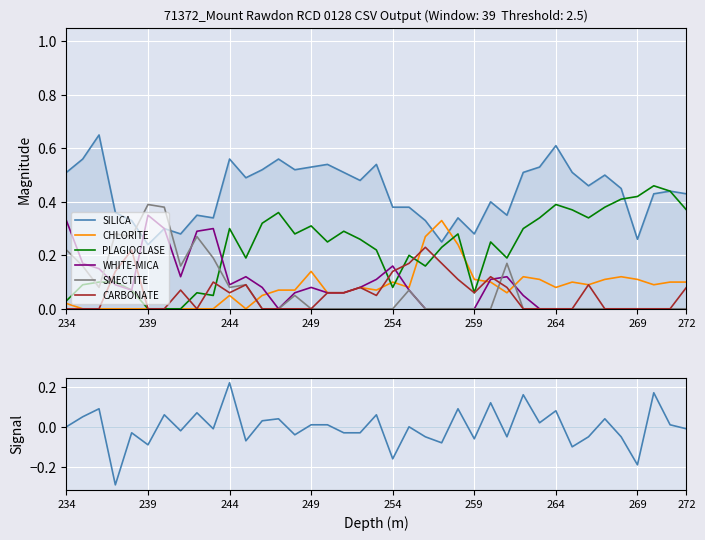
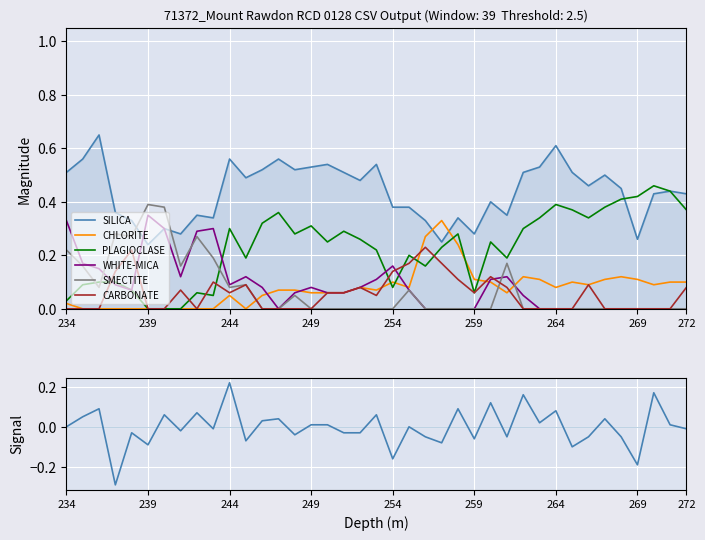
71372_Mount Rawdon RCD 0128 CSV Output (Window: 39 Threshold: 2.5), CHLORITE, 249: 0.14 -> 0.06
